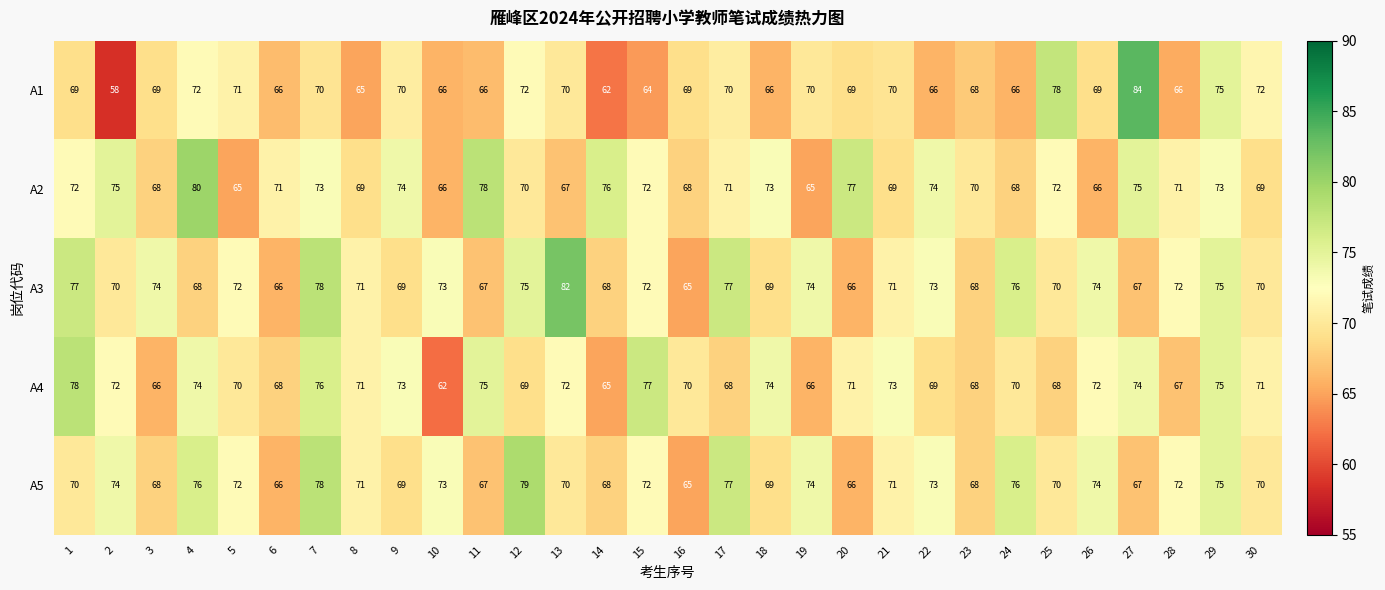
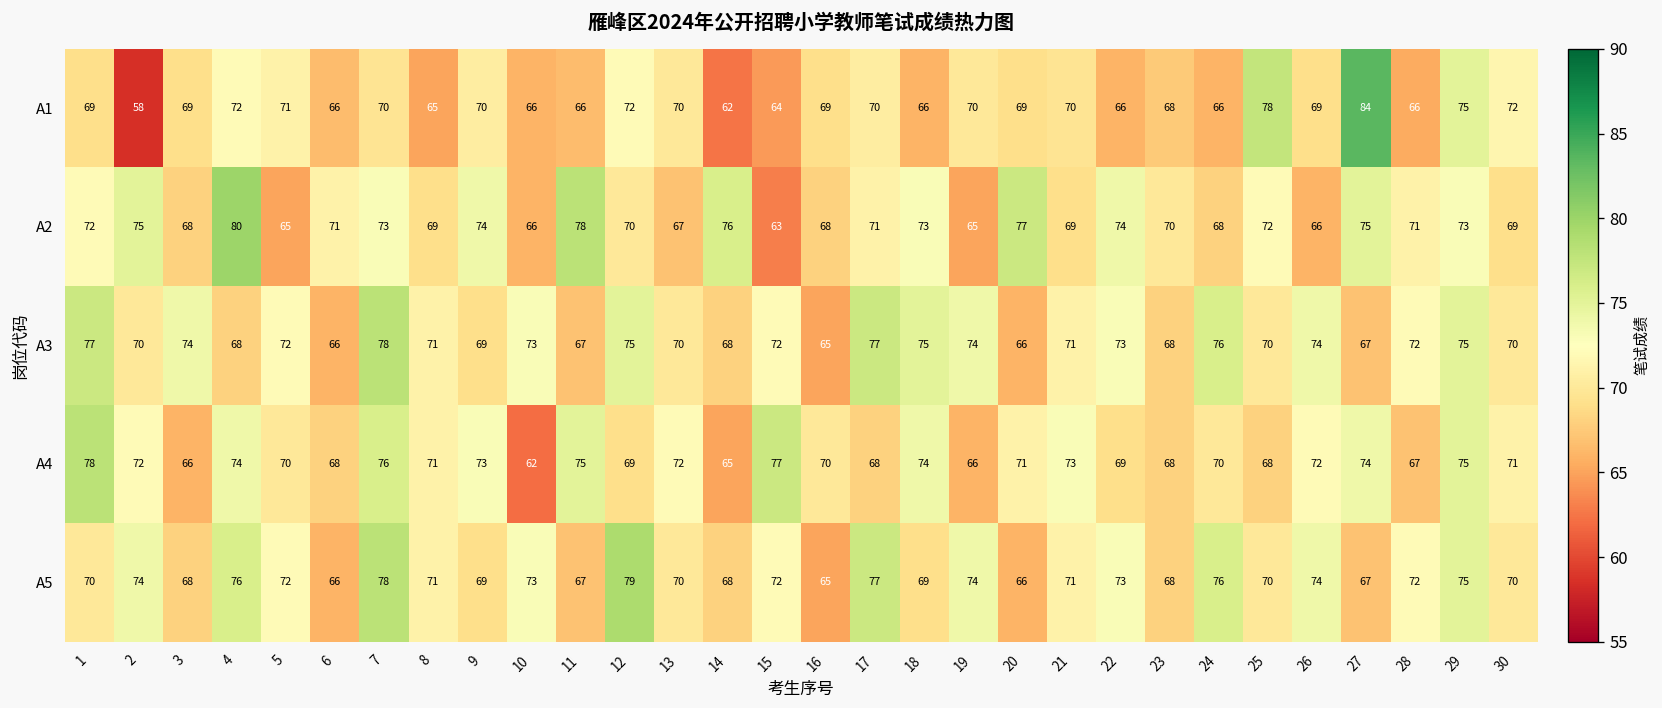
A2, 15: 72 -> 63
A3, 13: 82 -> 70
A3, 18: 69 -> 75
